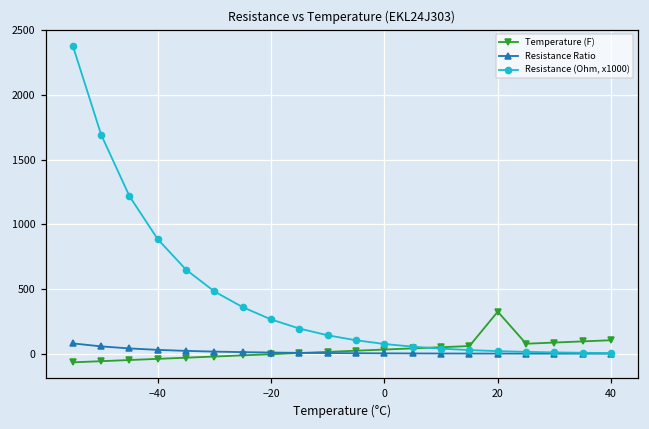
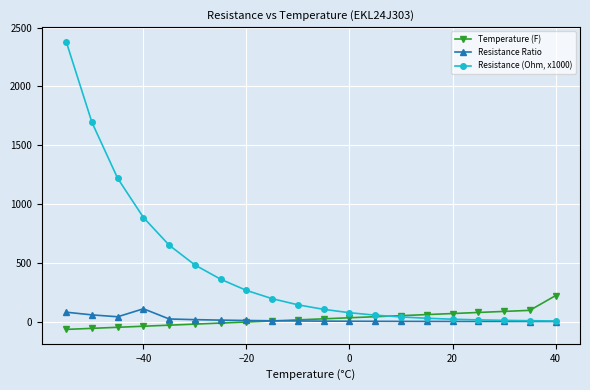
Resistance Ratio, −40: 30 -> 110
Temperature (F), 20: 330 -> 70
Temperature (F), 40: 100 -> 220
